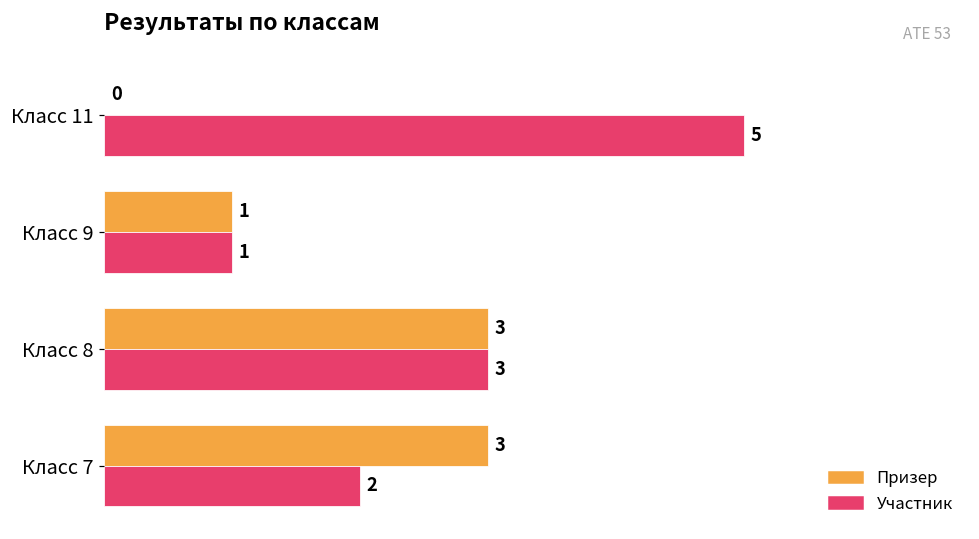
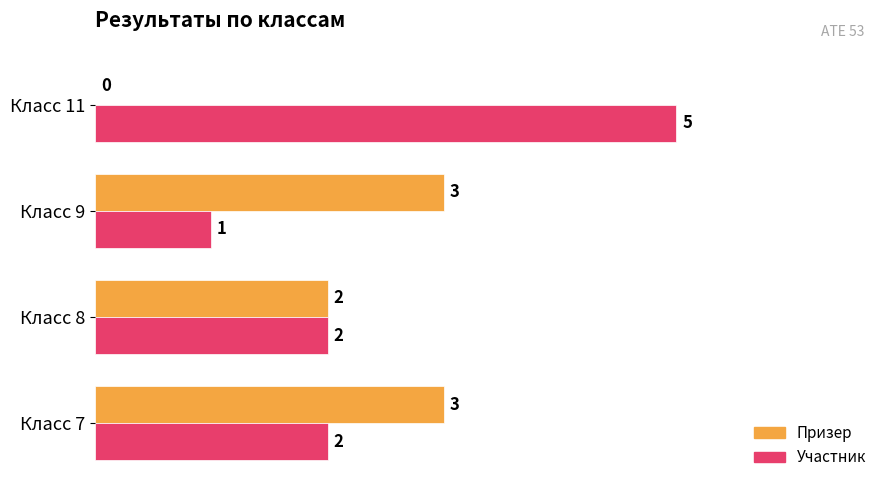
Призер, Класс 9: 1 -> 3
Призер, Класс 8: 3 -> 2
Участник, Класс 8: 3 -> 2
